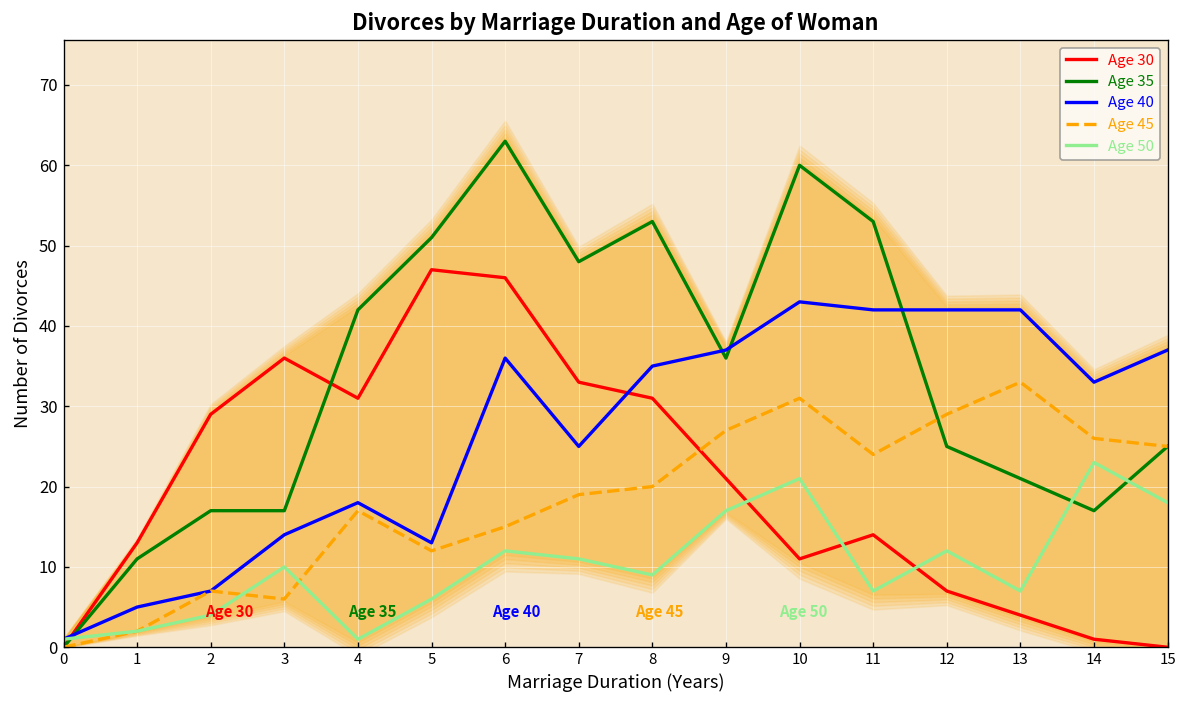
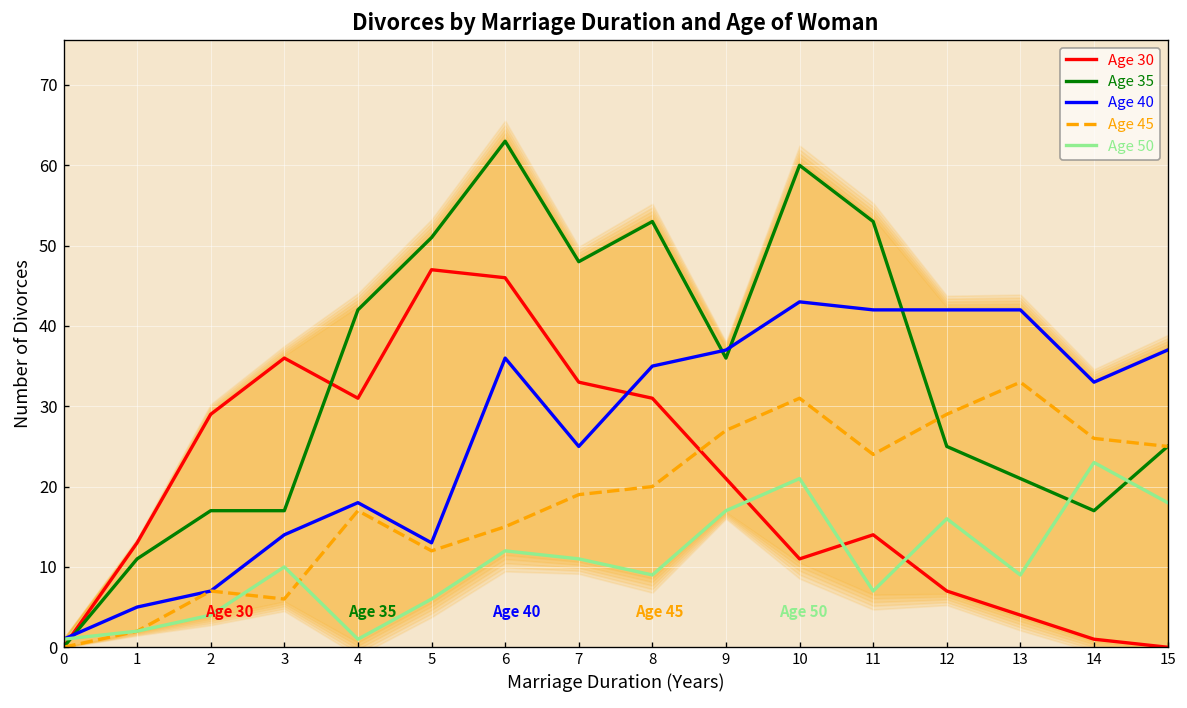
Age 50, 12: 12 -> 16
Age 50, 13: 7 -> 9
